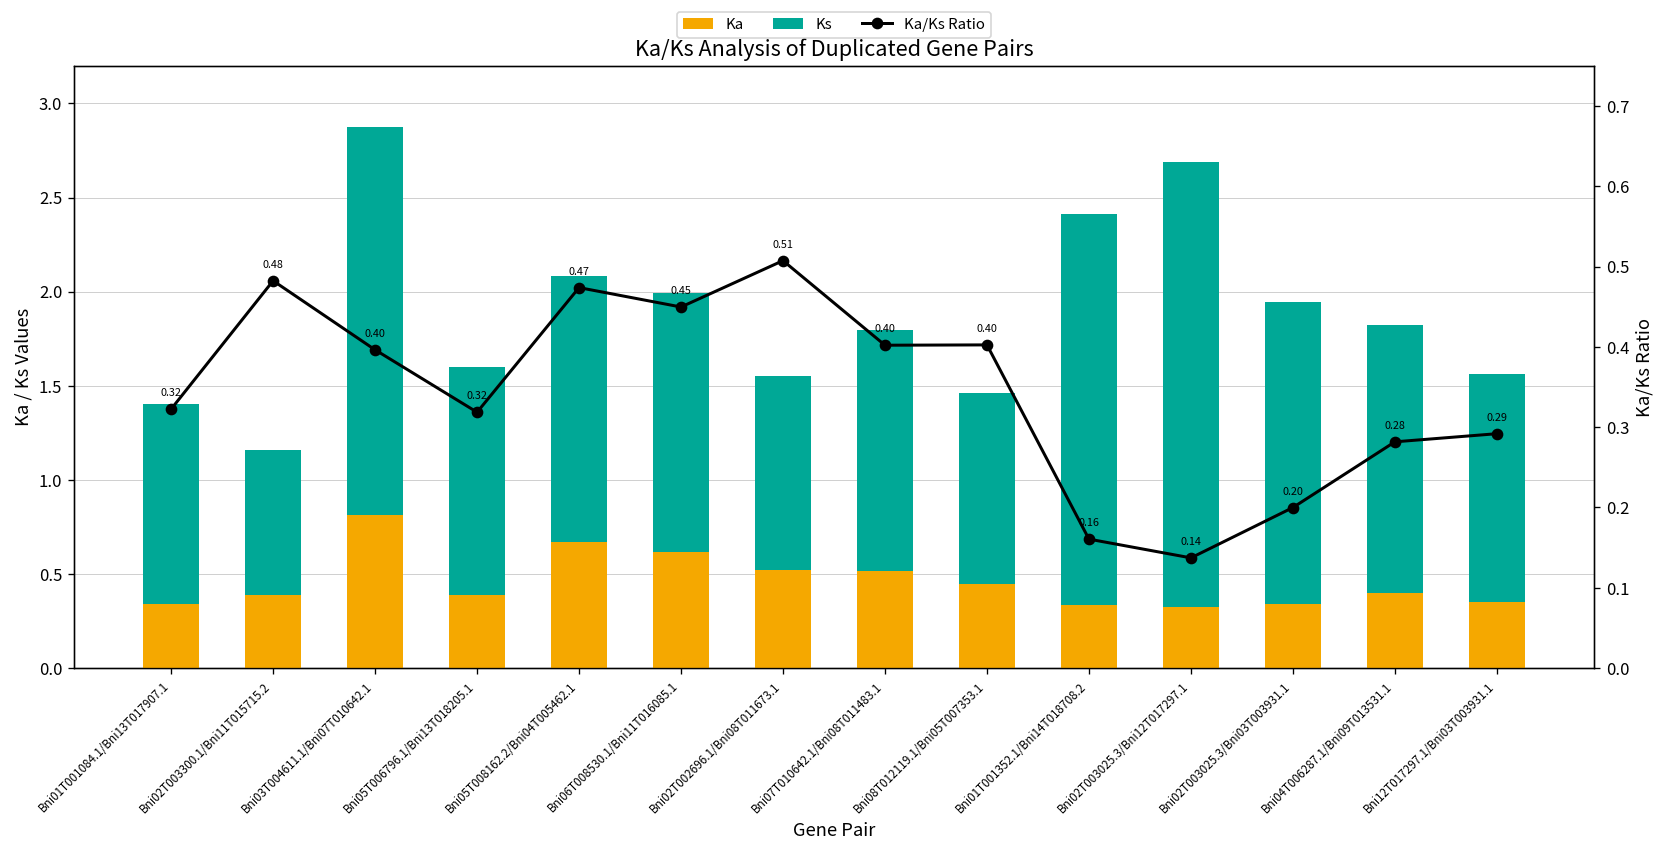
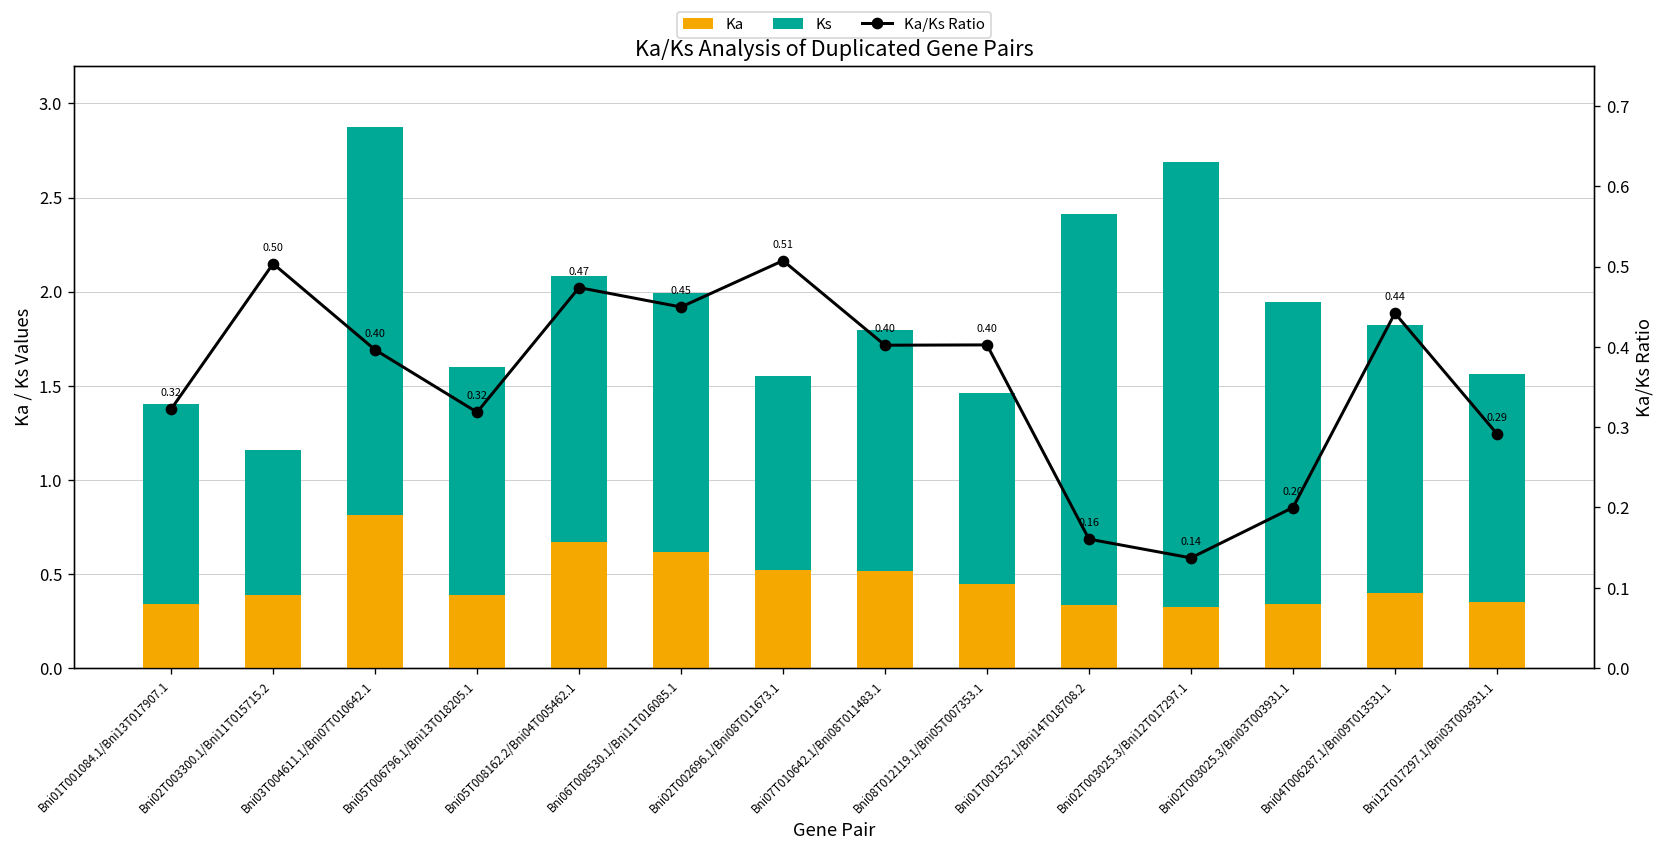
Ka/Ks Ratio, Bni02T003300.1/Bni11T015715.2: 0.48 -> 0.50
Ka/Ks Ratio, Bni04T006287.1/Bni09T013531.1: 0.28 -> 0.44
